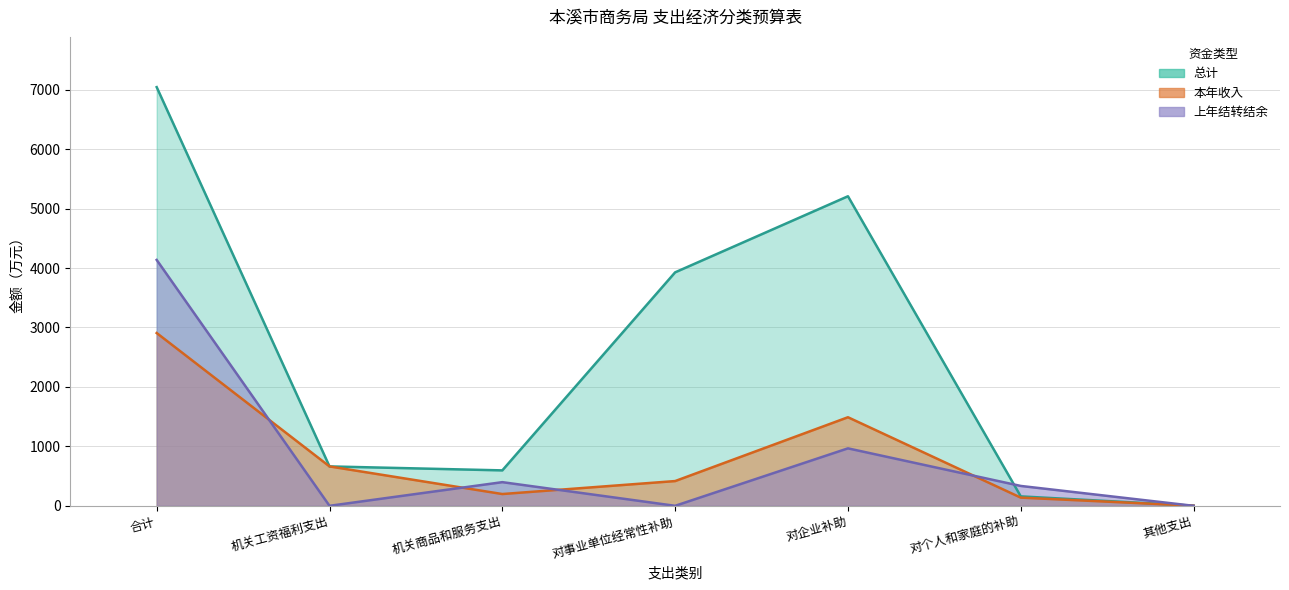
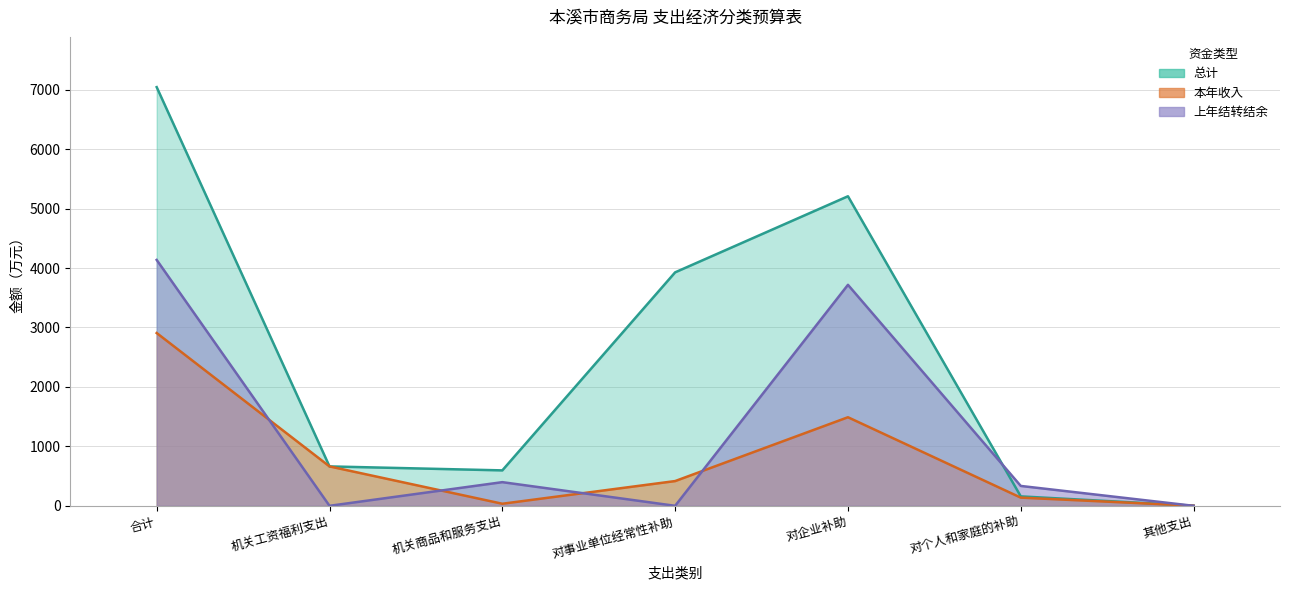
本年收入, 机关商品和服务支出: 200 -> 0
上年结转结余, 对企业补助: 1000 -> 3700
